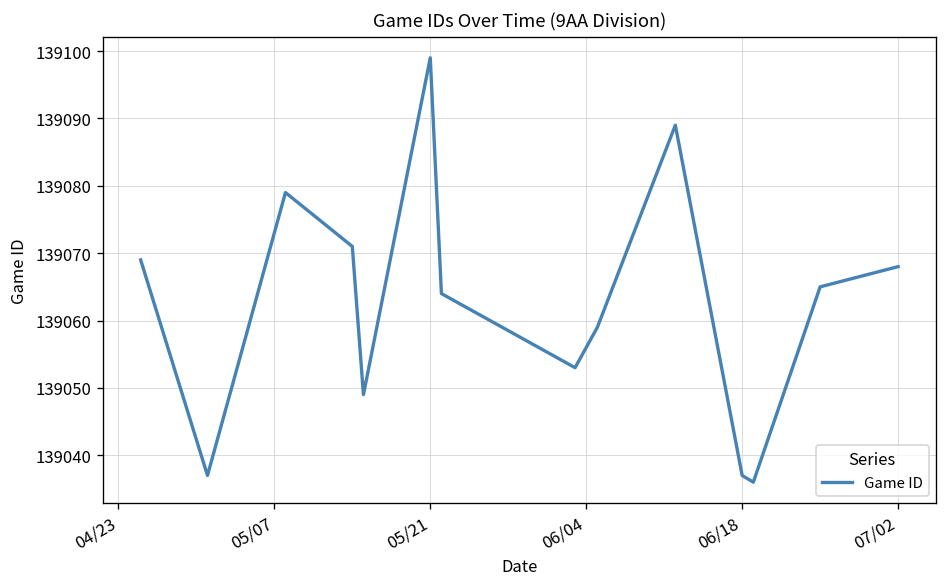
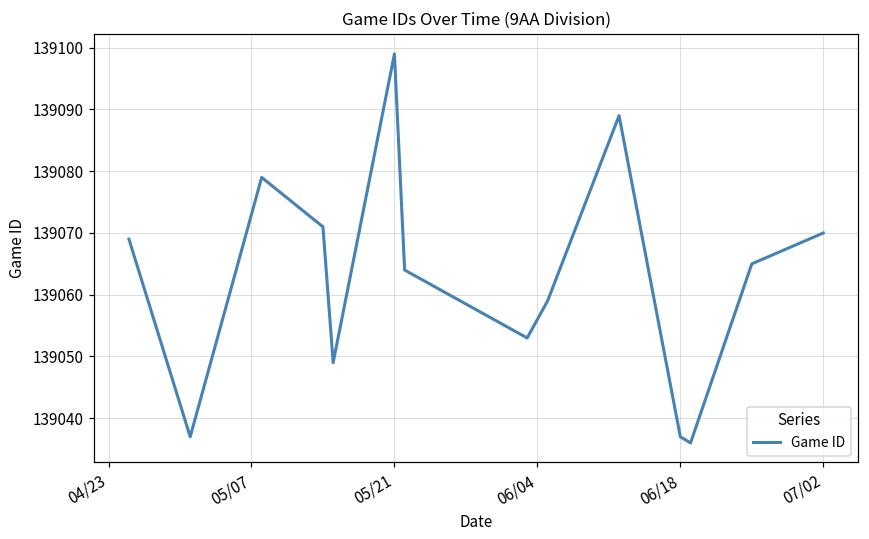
07/02: 139068 -> 139070
